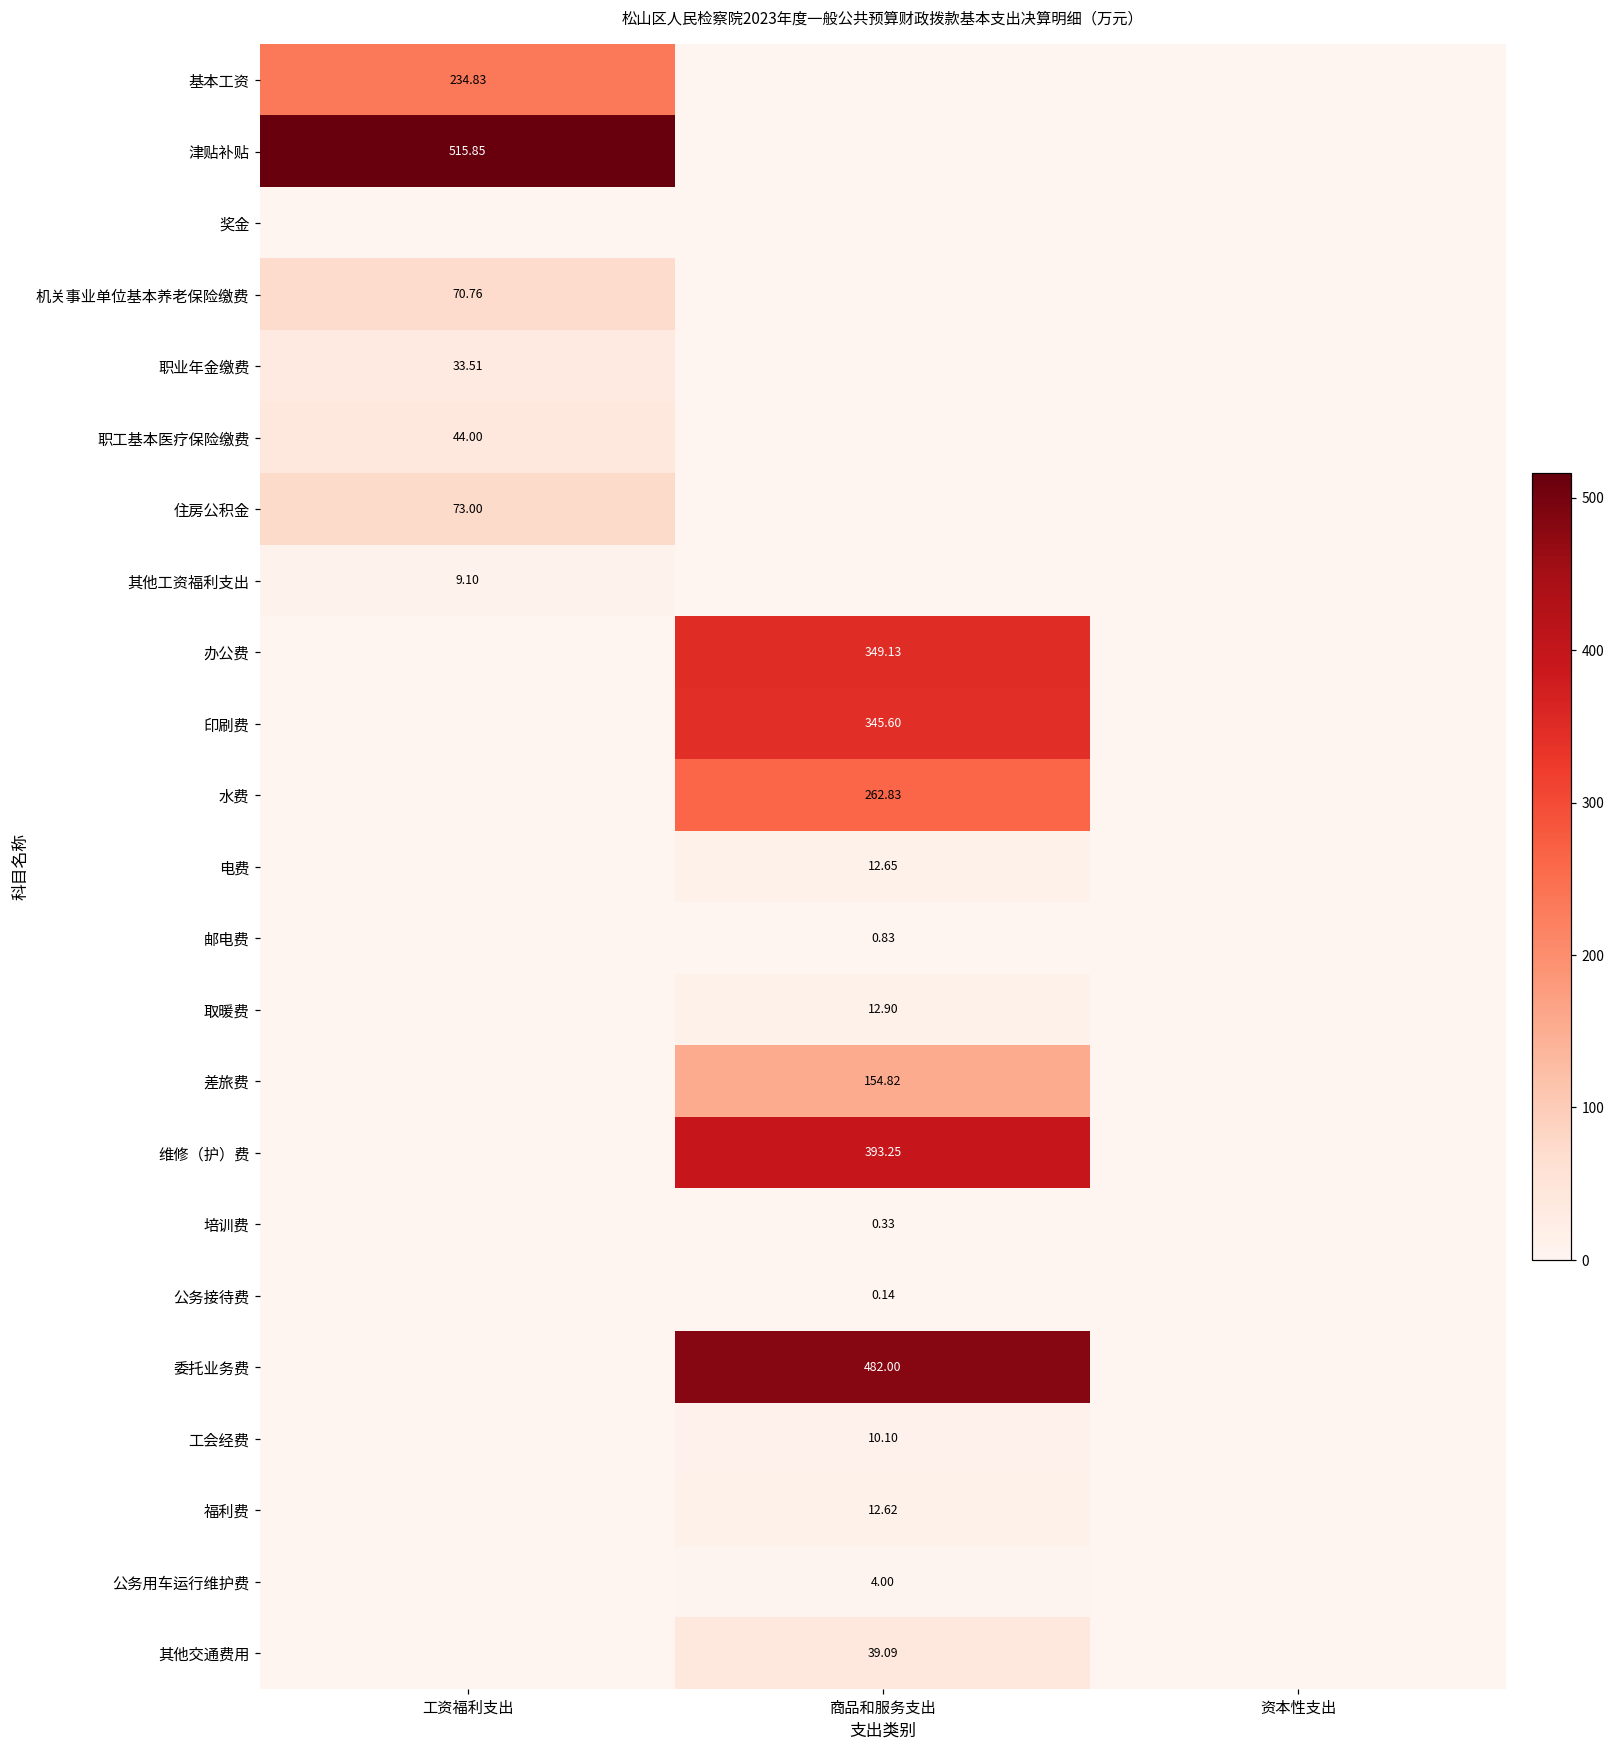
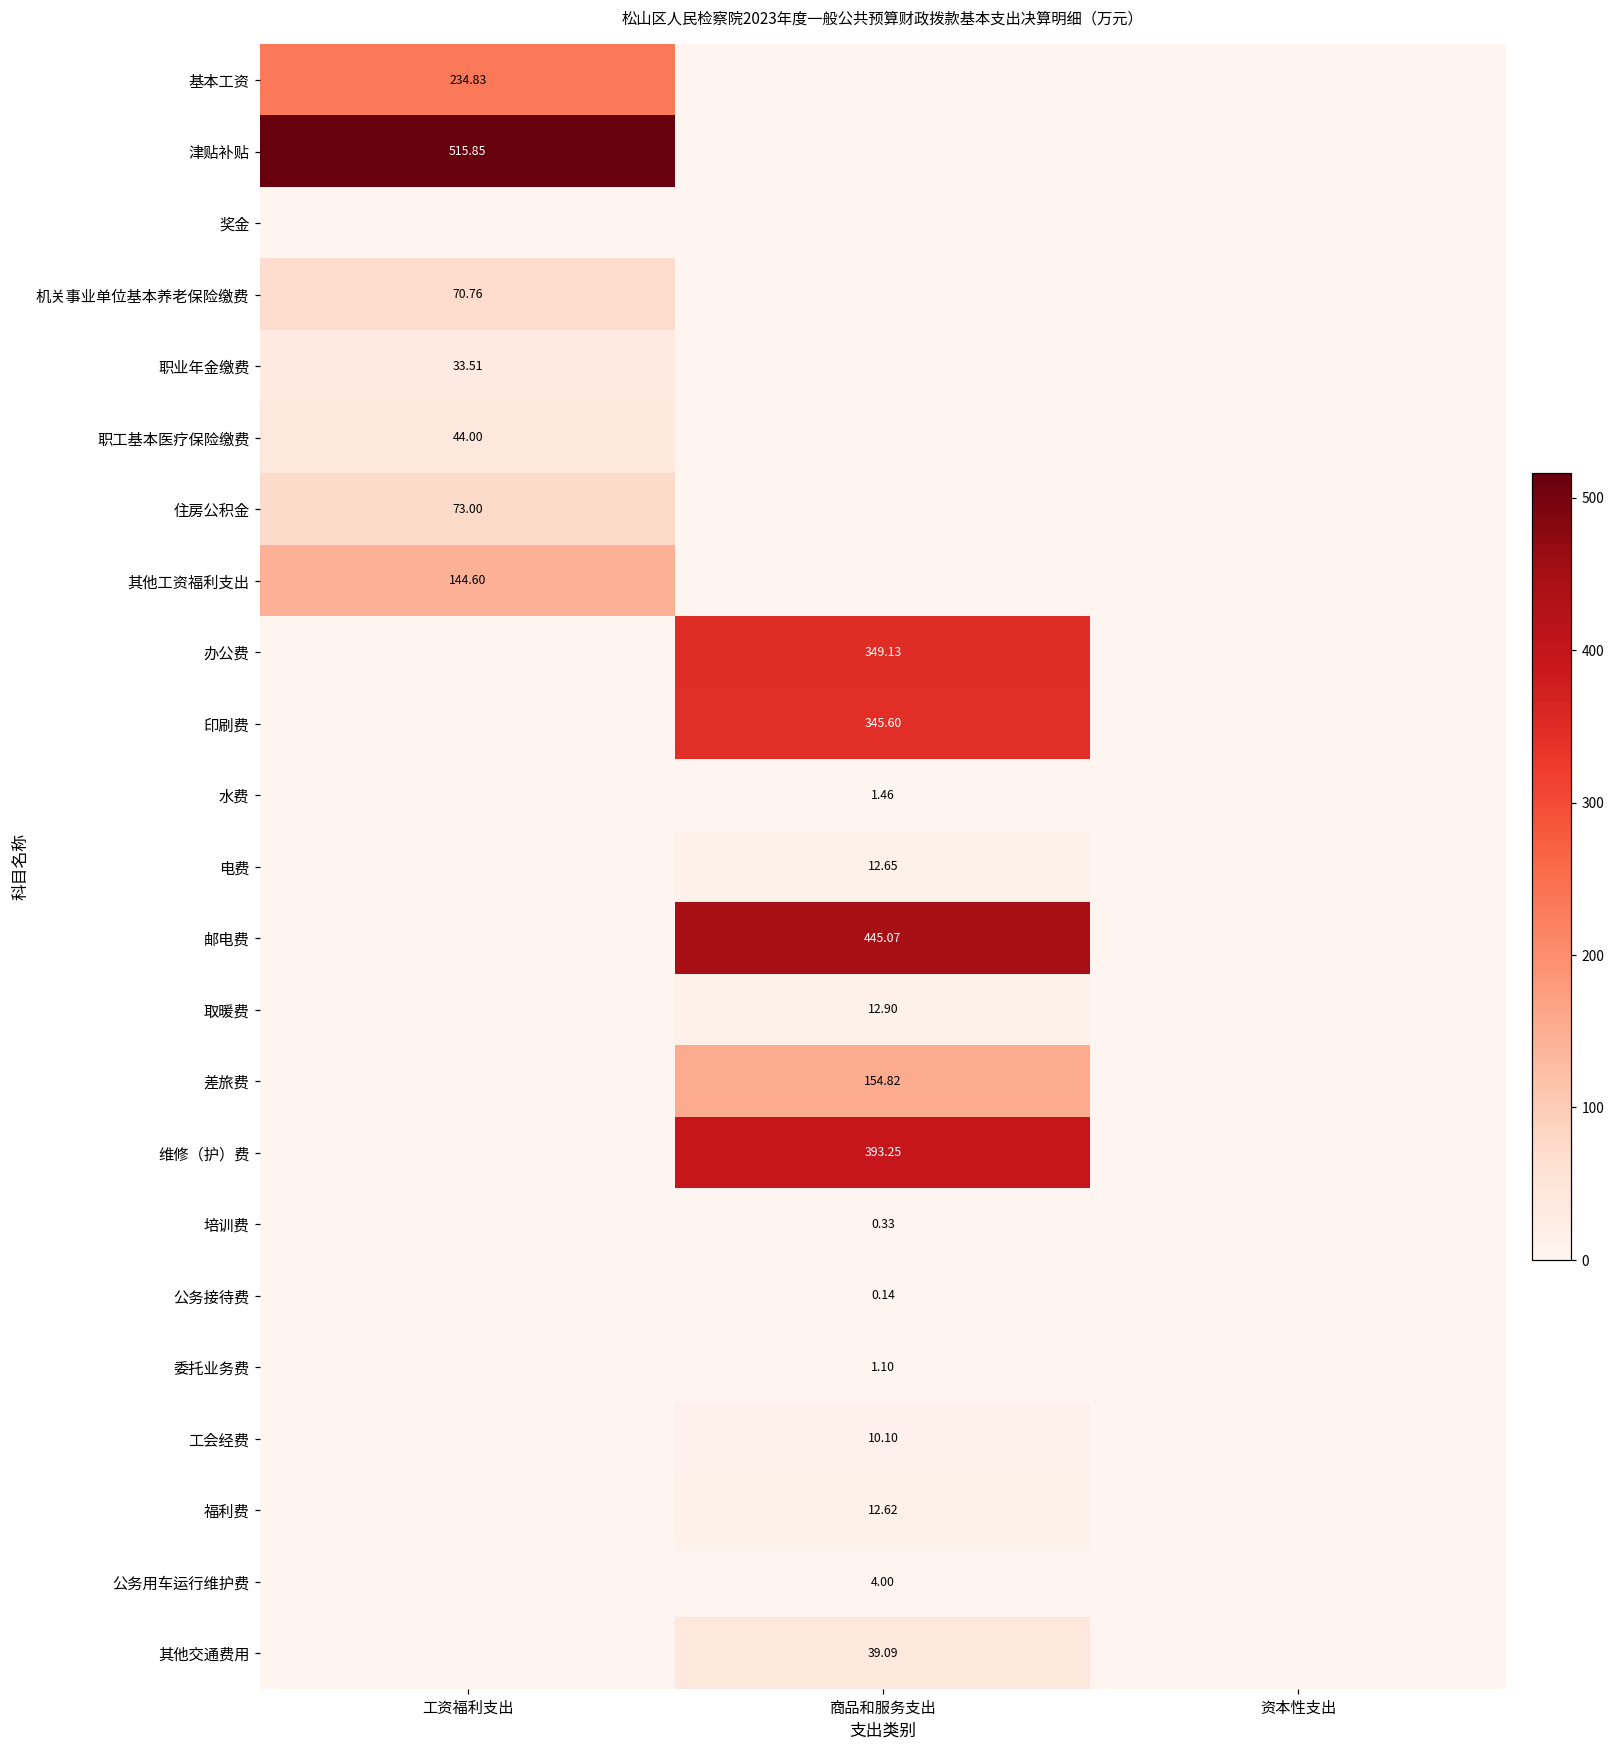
其他工资福利支出, 工资福利支出: 9.10 -> 144.60
水费, 商品和服务支出: 262.83 -> 1.46
邮电费, 商品和服务支出: 0.83 -> 445.07
委托业务费, 商品和服务支出: 482.00 -> 1.10
